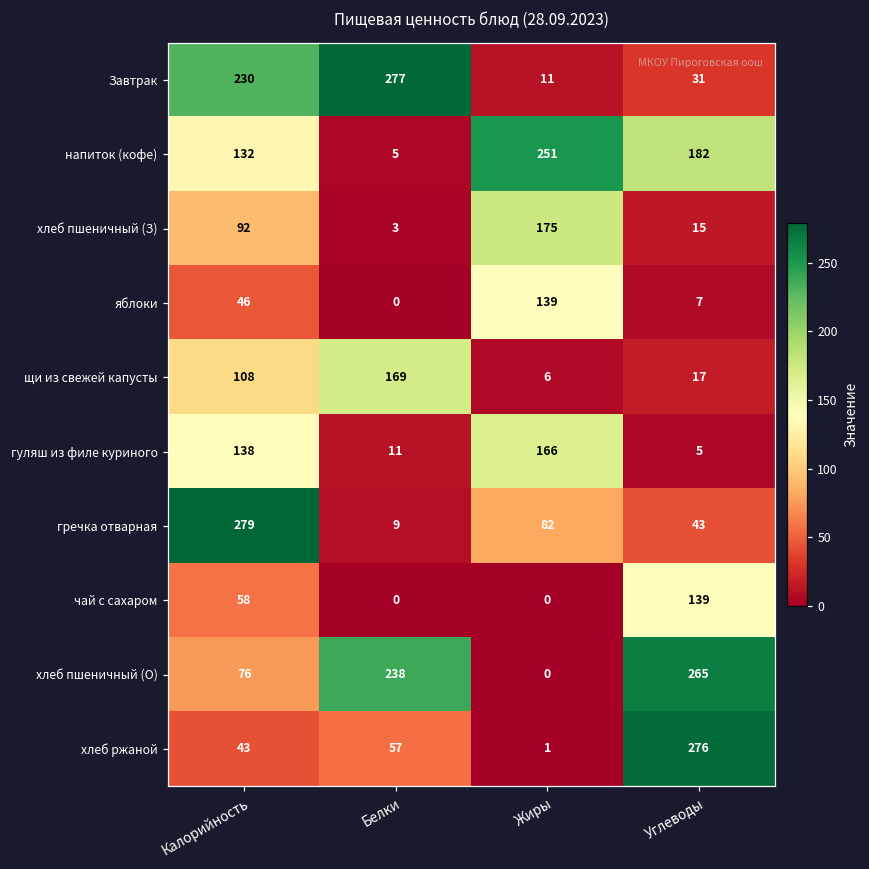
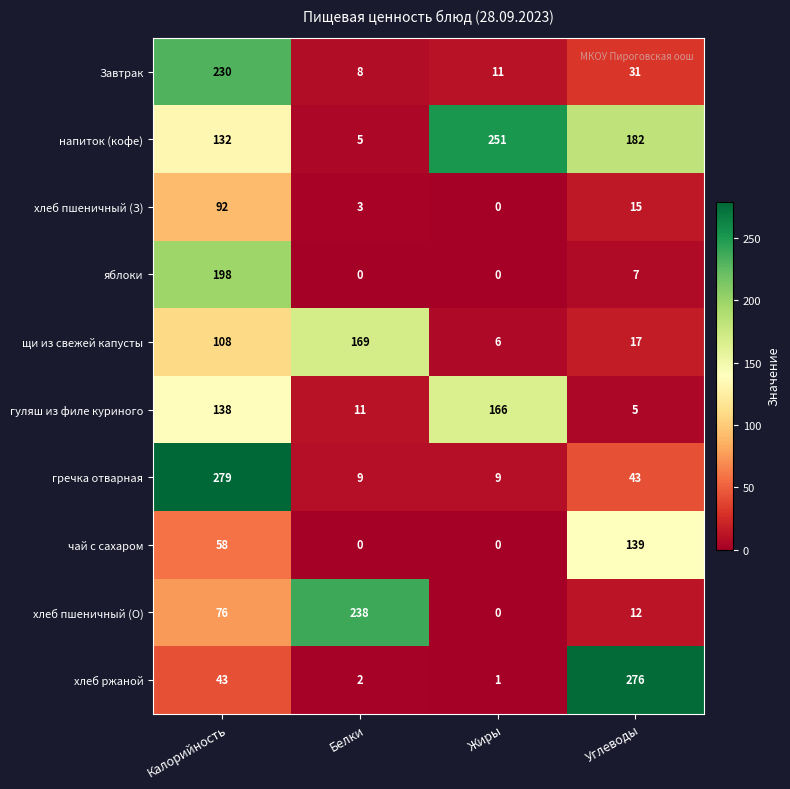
Завтрак, Белки: 277 -> 8
хлеб пшеничный (З), Жиры: 175 -> 0
яблоки, Калорийность: 46 -> 198
яблоки, Жиры: 139 -> 0
гречка отварная, Жиры: 82 -> 9
хлеб пшеничный (О), Углеводы: 265 -> 12
хлеб ржаной, Белки: 57 -> 2
